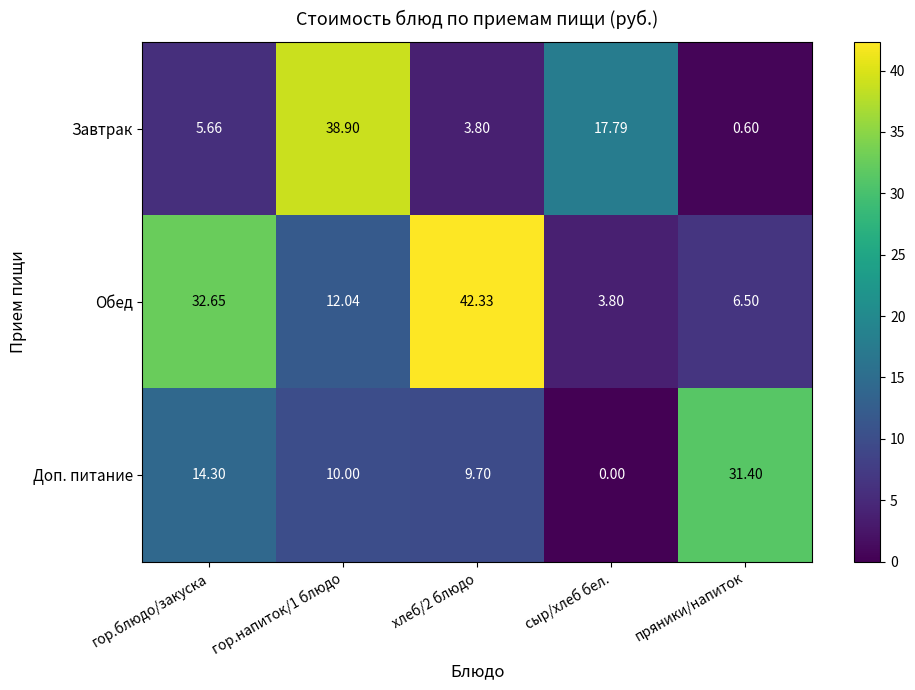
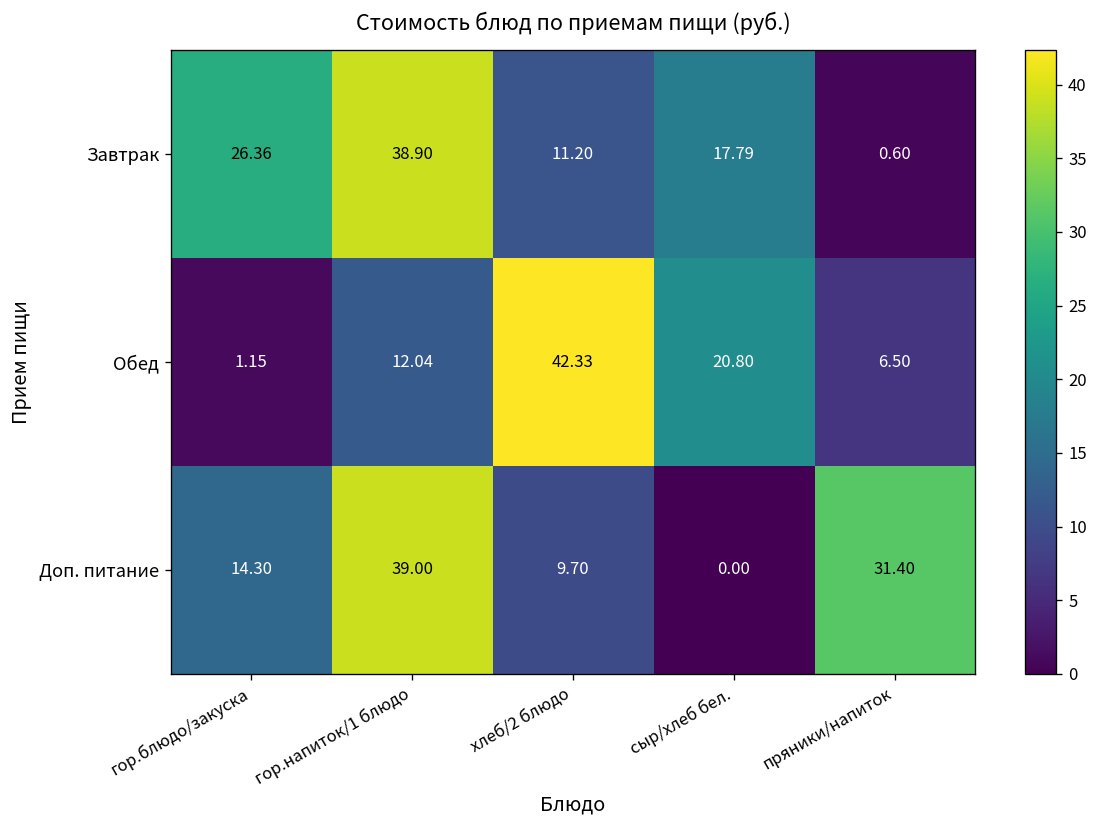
Завтрак, гор.блюдо/закуска: 5.66 -> 26.36
Завтрак, хлеб/2 блюдо: 3.80 -> 11.20
Обед, гор.блюдо/закуска: 32.65 -> 1.15
Обед, сыр/хлеб бел.: 3.80 -> 20.80
Доп. питание, гор.напиток/1 блюдо: 10.00 -> 39.00
